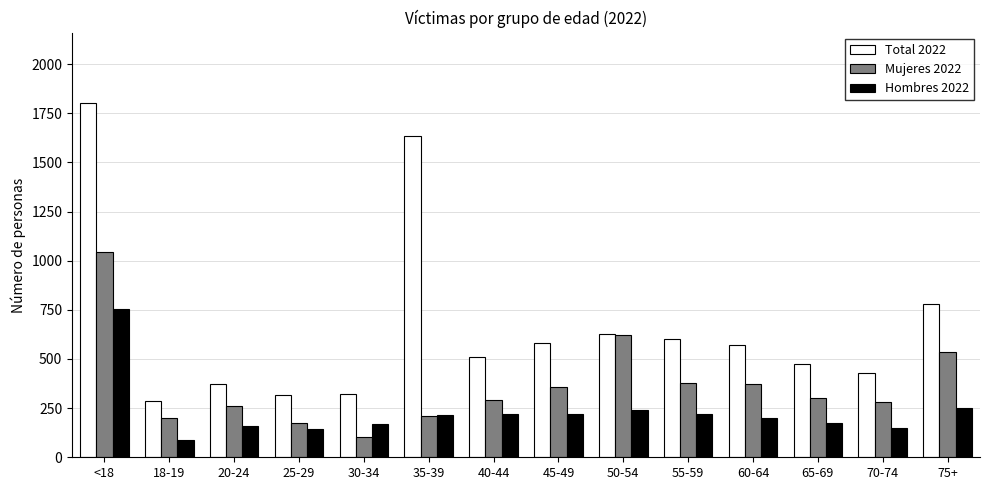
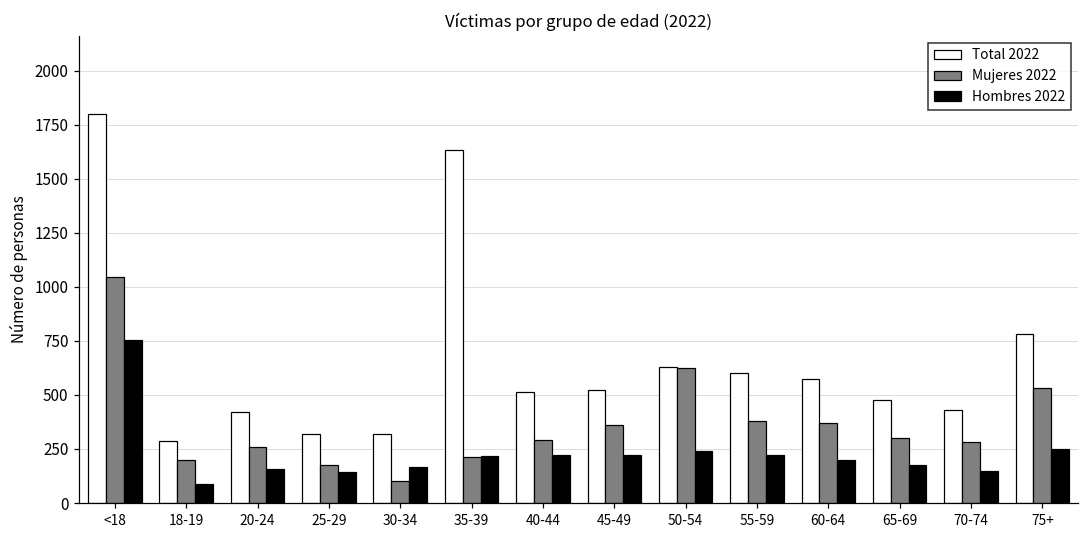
Total 2022, 20-24: 370 -> 420
Total 2022, 45-49: 580 -> 520
